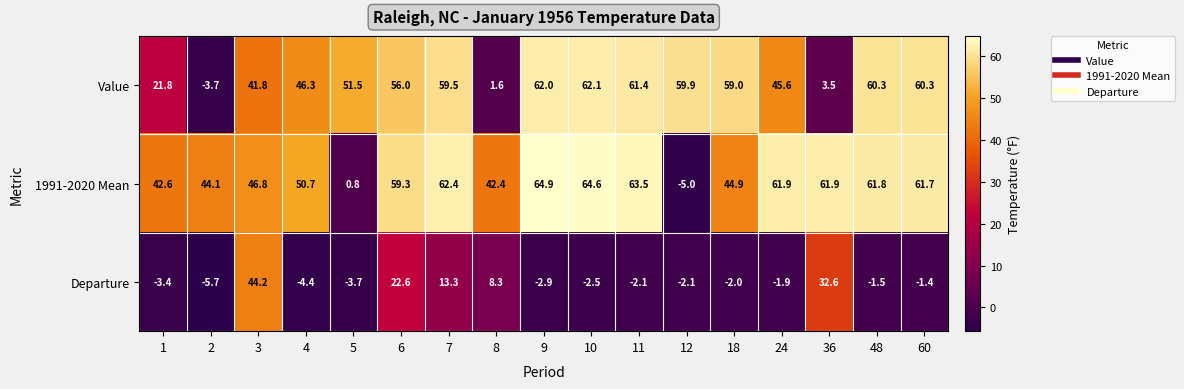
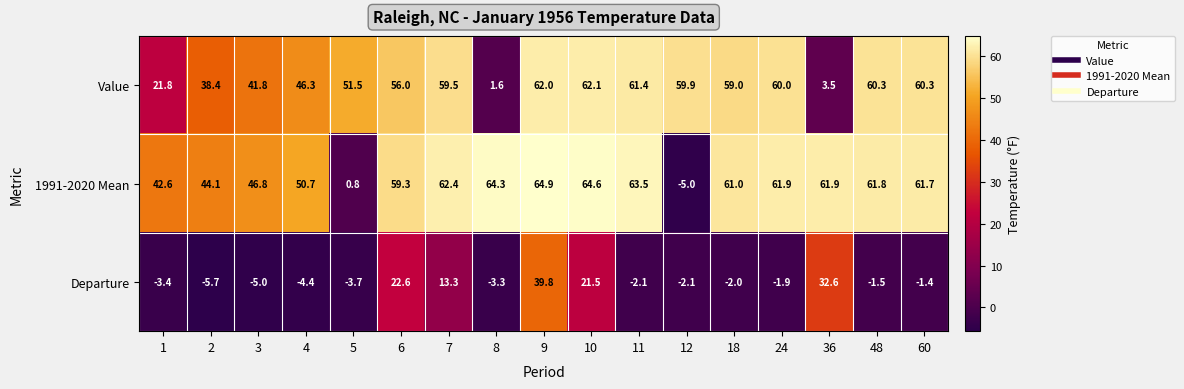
Value, 2: -3.7 -> 38.4
Value, 24: 45.6 -> 60.0
1991-2020 Mean, 8: 42.4 -> 64.3
1991-2020 Mean, 18: 44.9 -> 61.0
Departure, 3: 44.2 -> -5.0
Departure, 8: 8.3 -> -3.3
Departure, 9: -2.9 -> 39.8
Departure, 10: -2.5 -> 21.5
